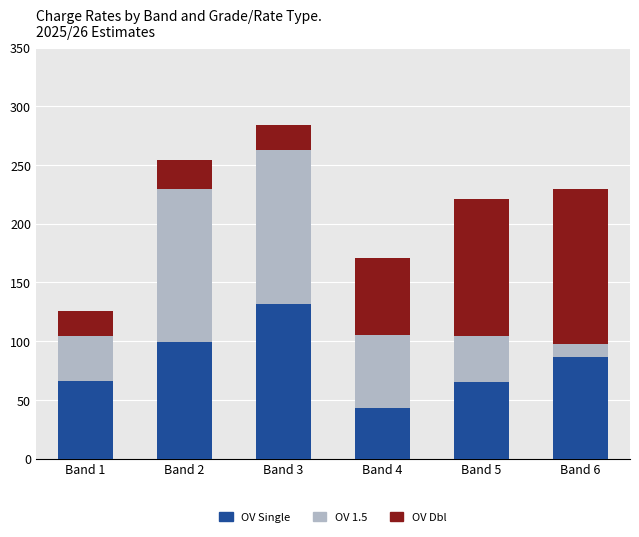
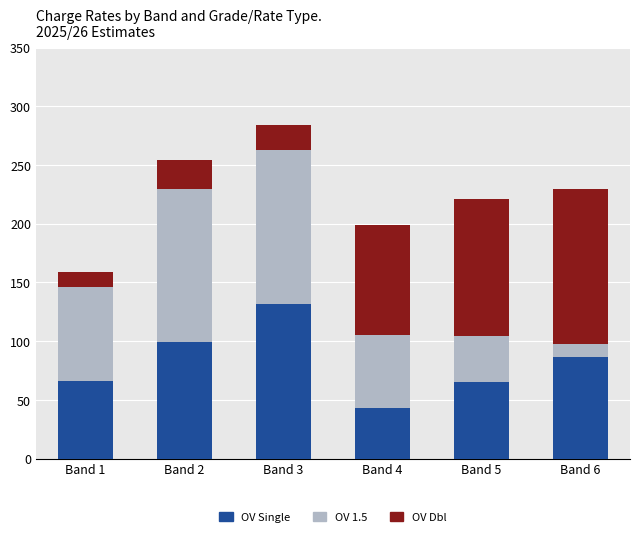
OV 1.5, Band 1: 38 -> 80
OV Dbl, Band 1: 21 -> 13
OV Dbl, Band 4: 66 -> 94
